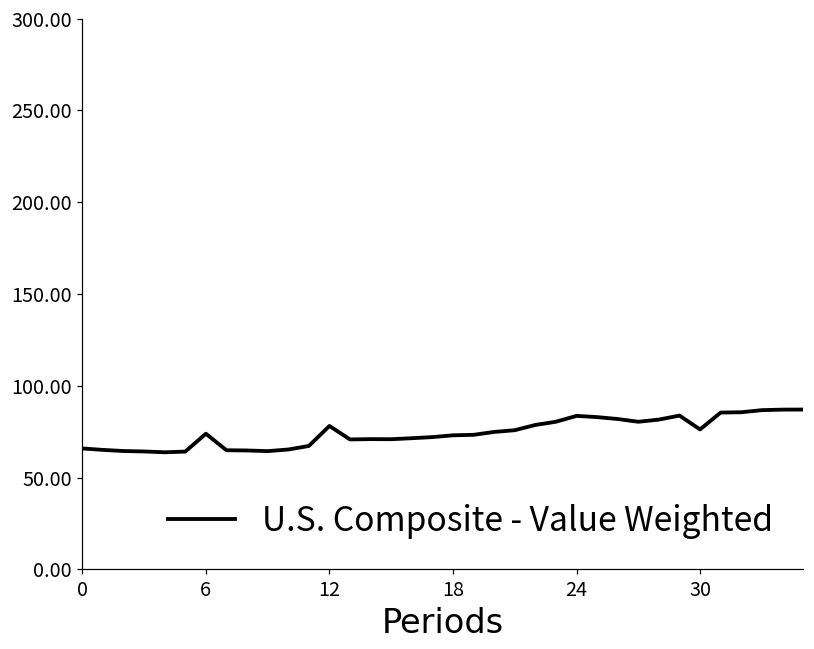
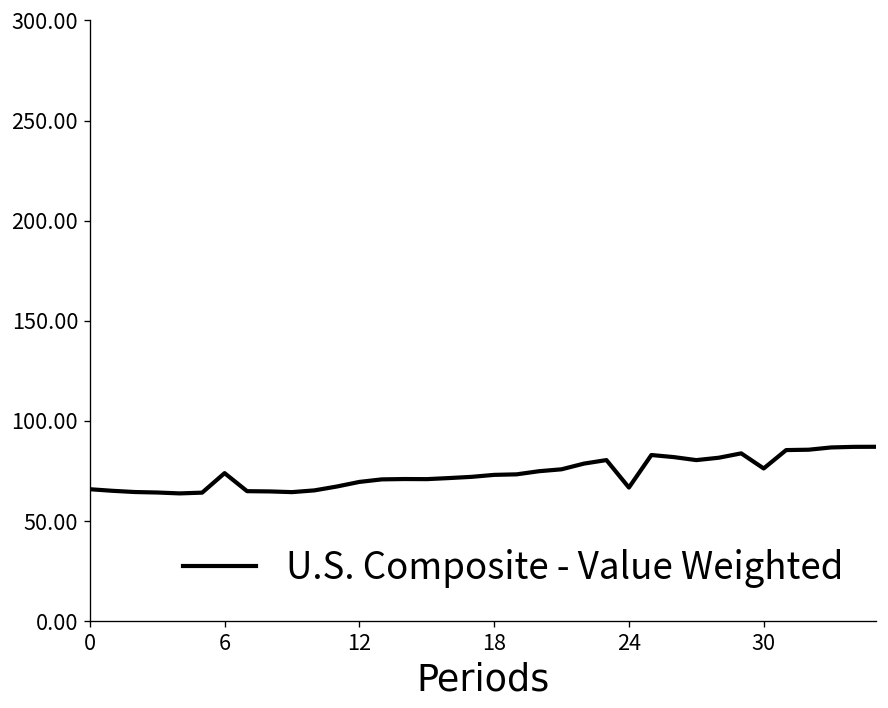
12: 78 -> 70
24: 84 -> 67
